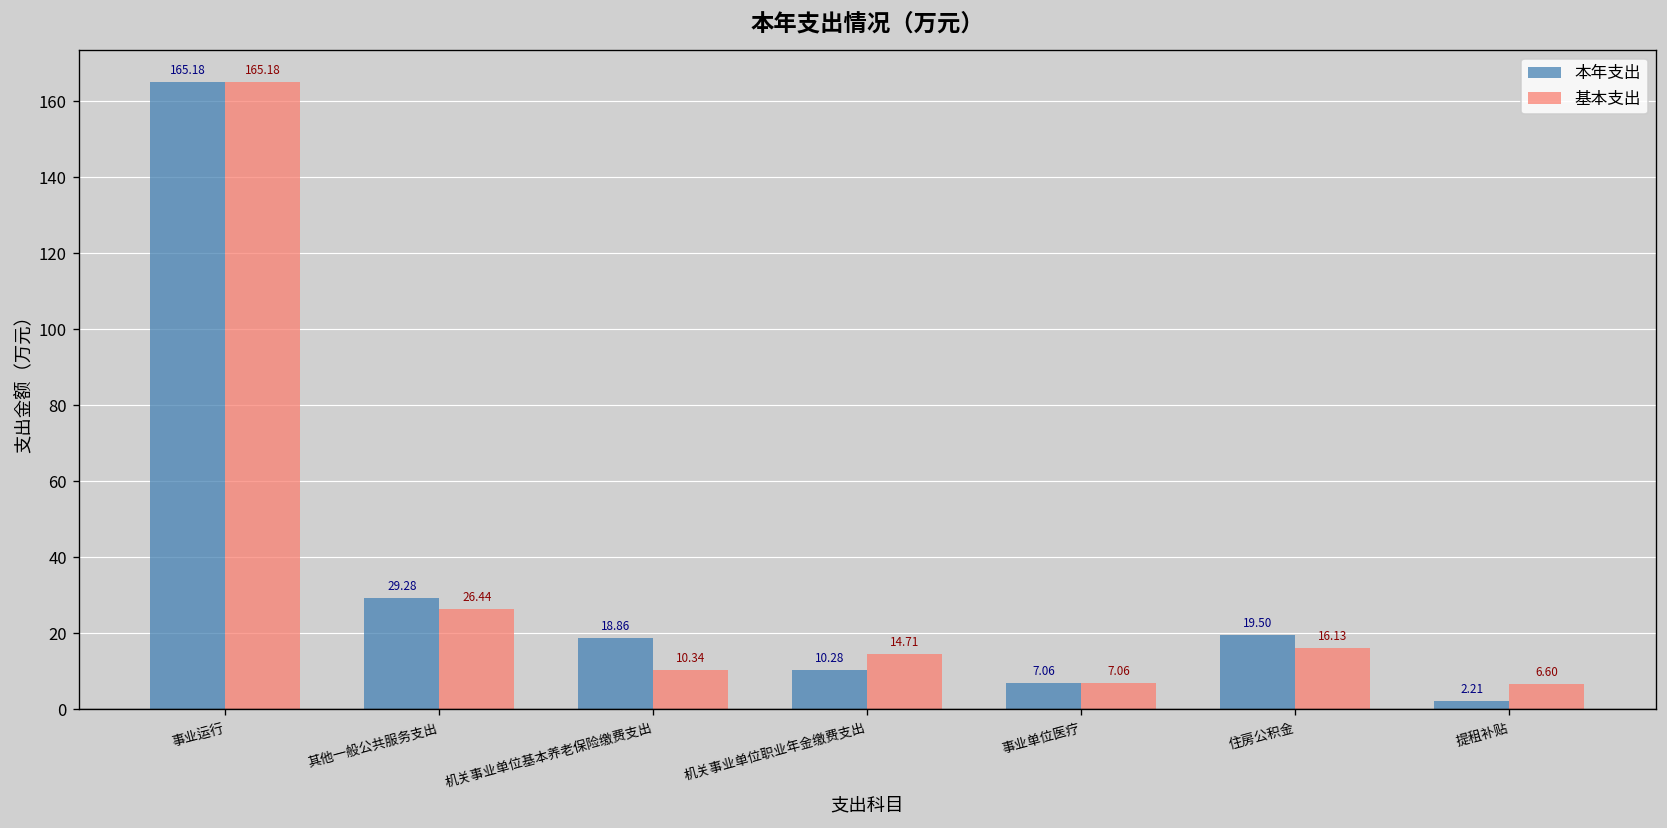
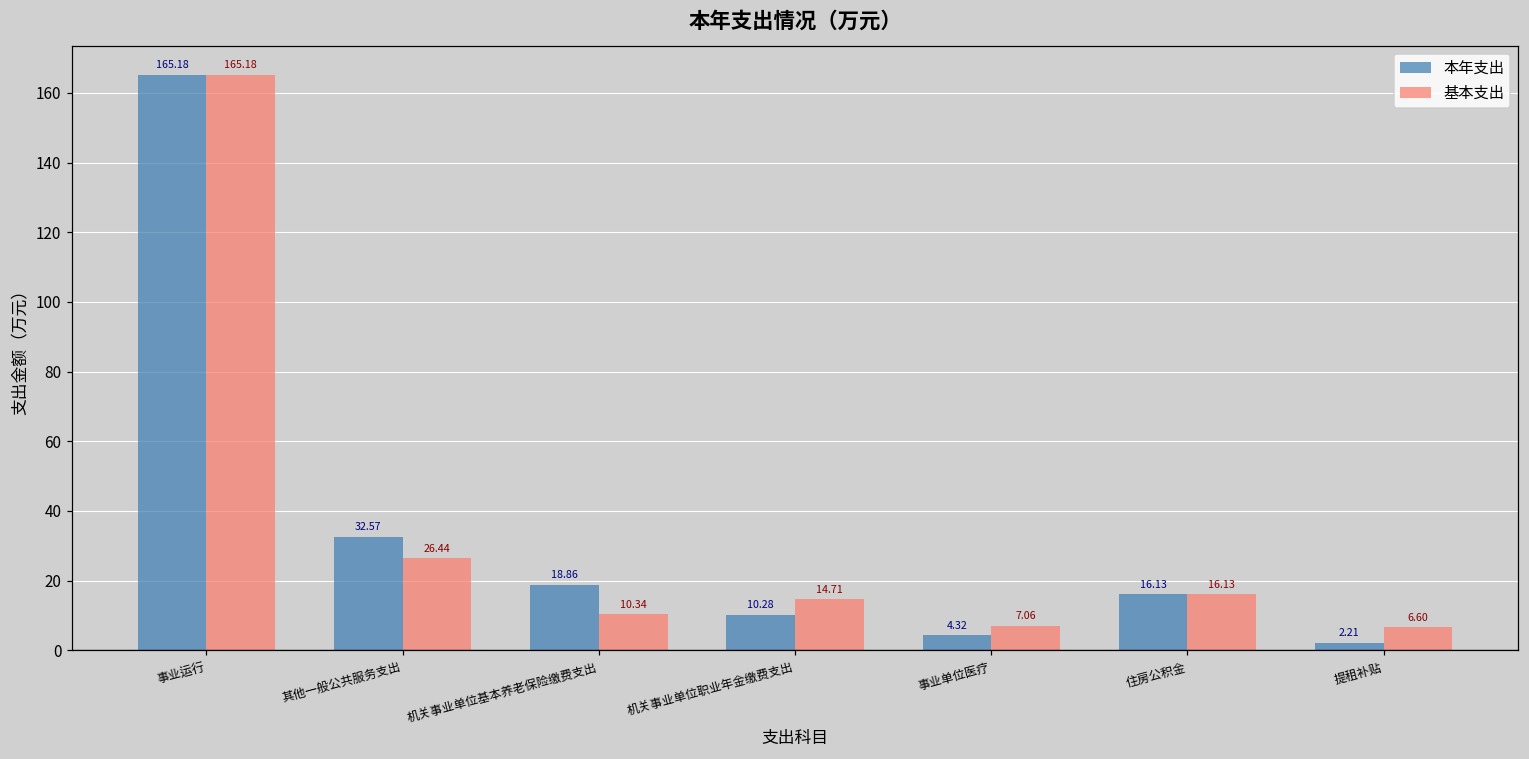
本年支出, 其他一般公共服务支出: 29.28 -> 32.57
本年支出, 事业单位医疗: 7.06 -> 4.32
本年支出, 住房公积金: 19.50 -> 16.13
